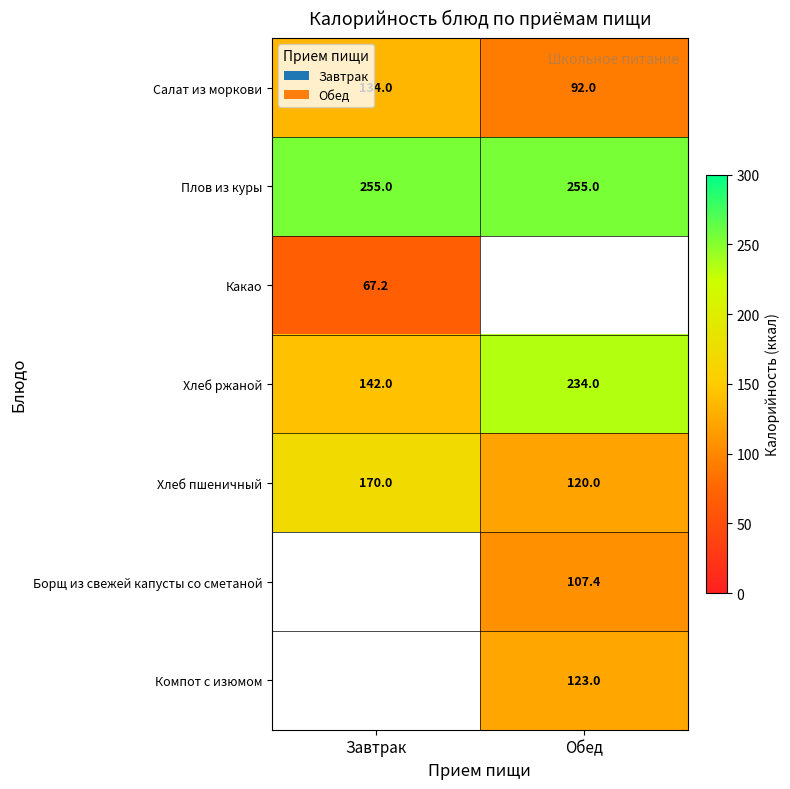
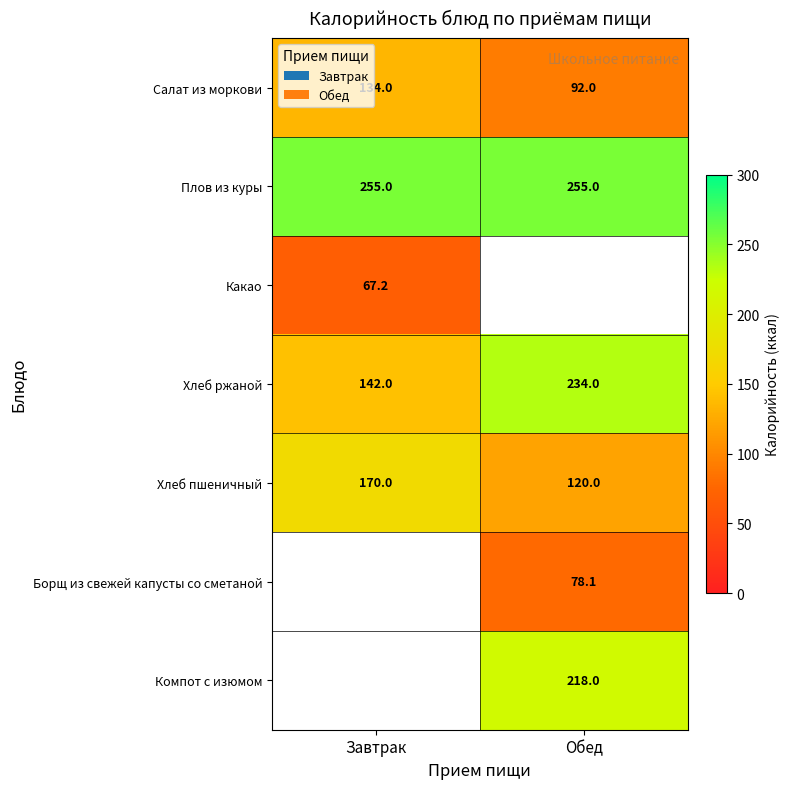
Борщ из свежей капусты со сметаной, Обед: 107.4 -> 78.1
Компот с изюмом, Обед: 123.0 -> 218.0
